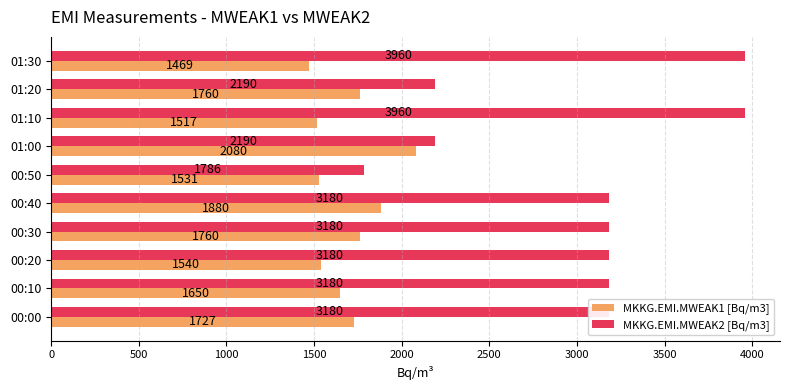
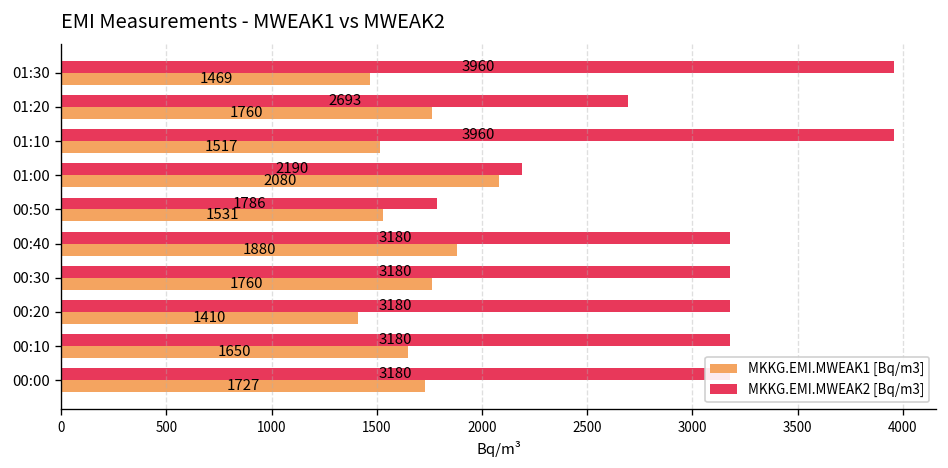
MKKG.EMI.MWEAK2 [Bq/m3], 01:20: 2190 -> 2693
MKKG.EMI.MWEAK1 [Bq/m3], 00:20: 1540 -> 1410
